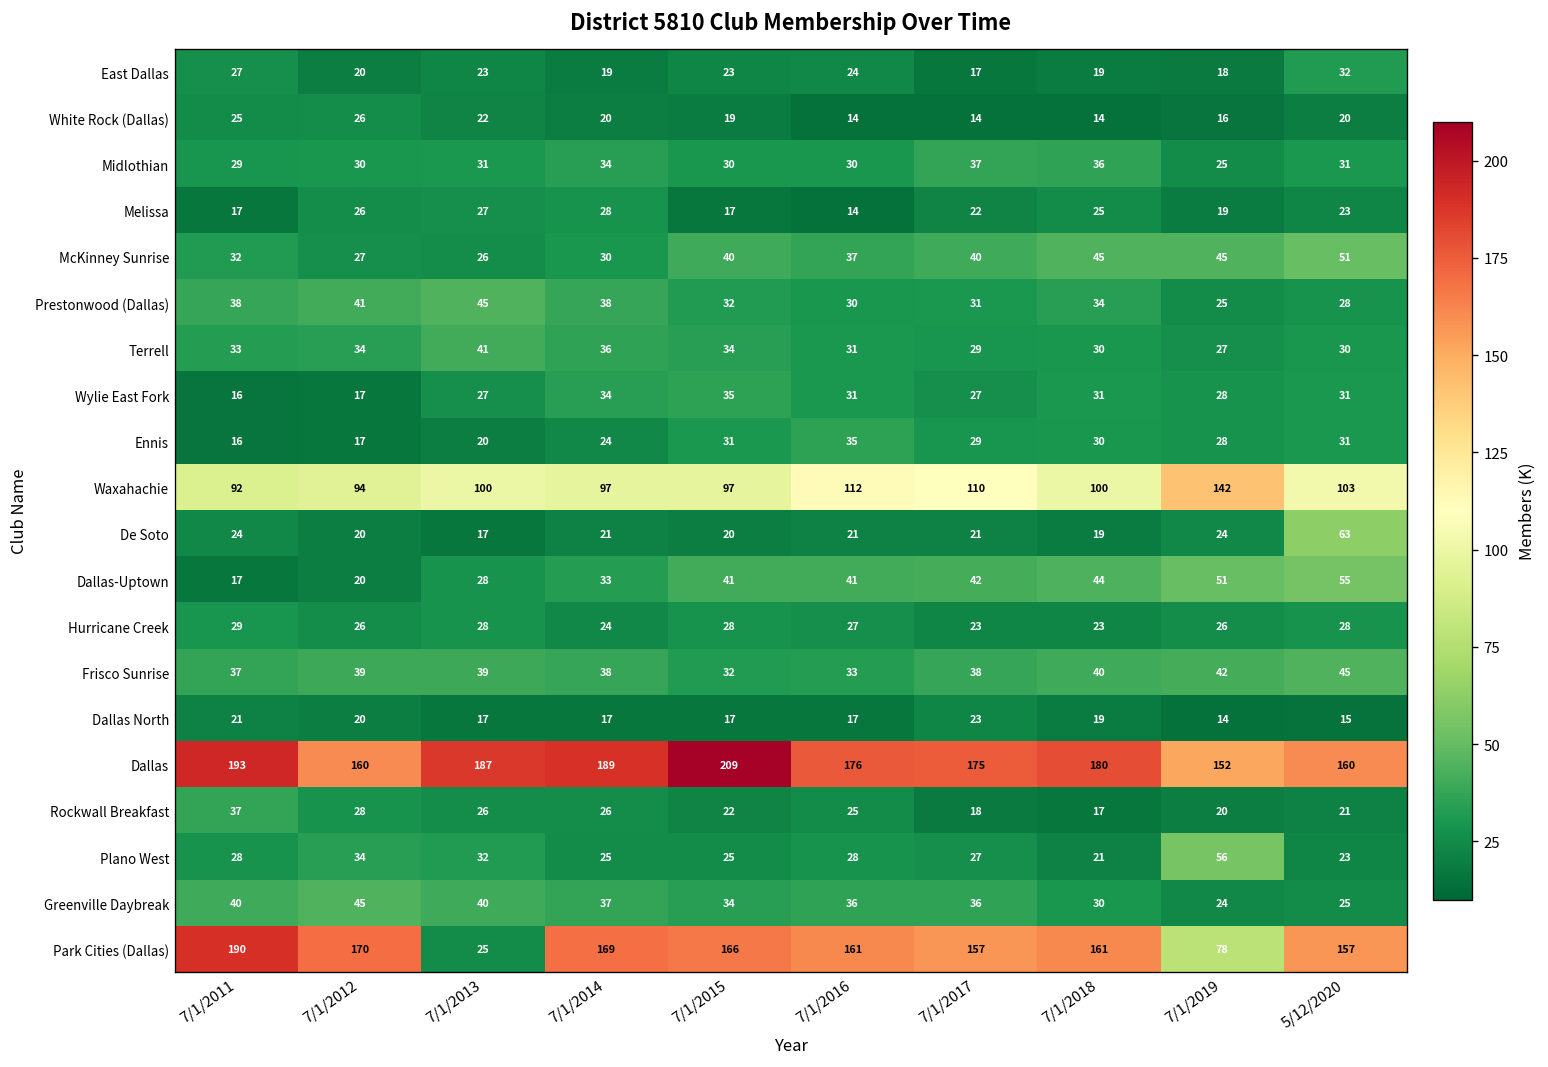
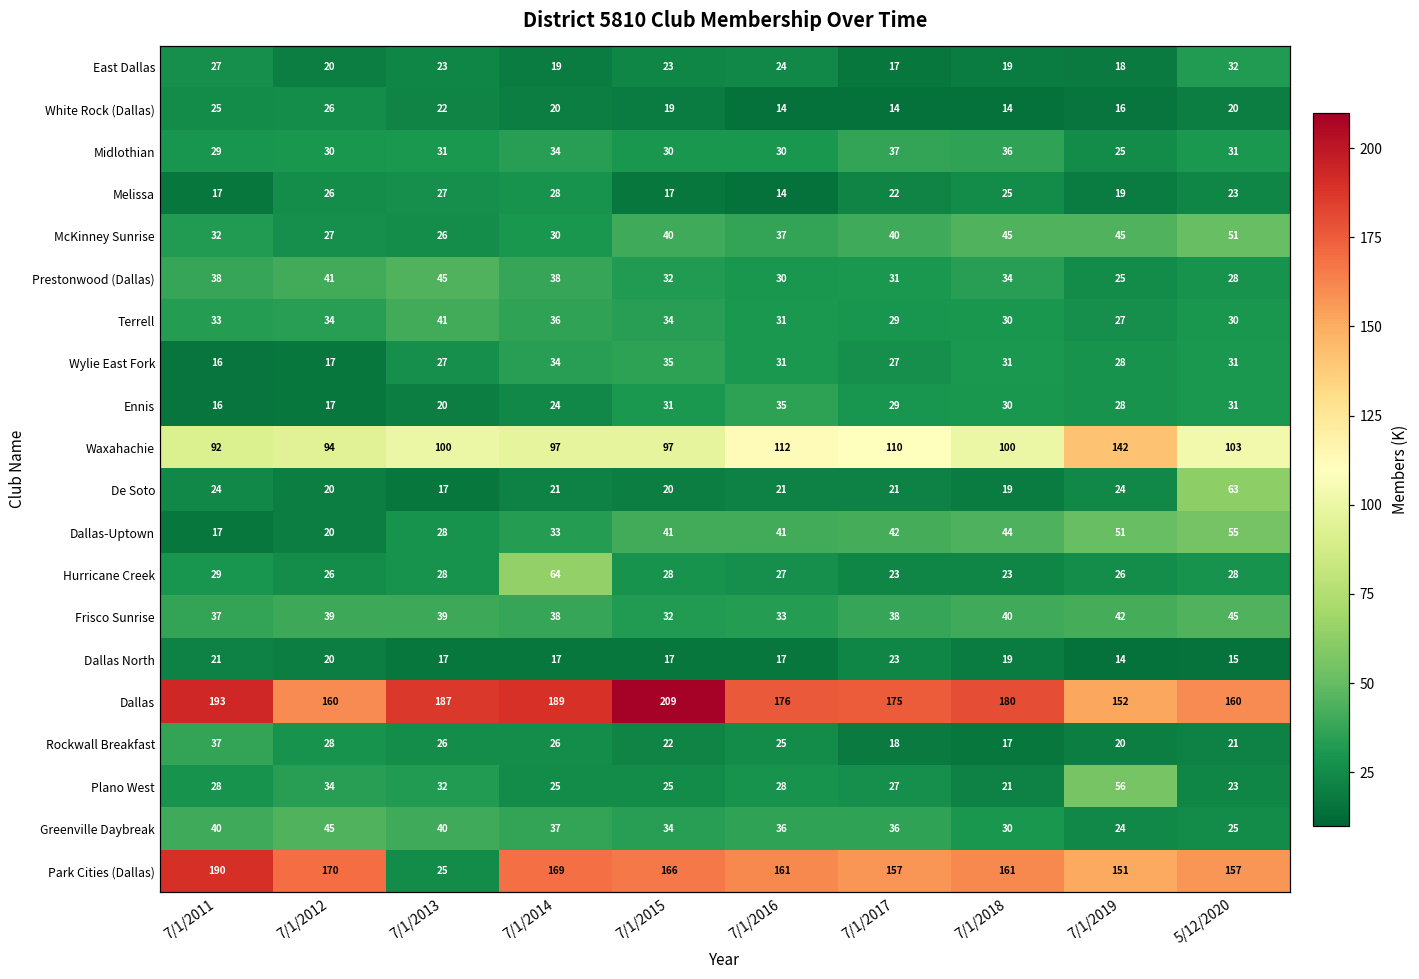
Hurricane Creek, 7/1/2014: 24 -> 64
Park Cities (Dallas), 7/1/2019: 78 -> 151
